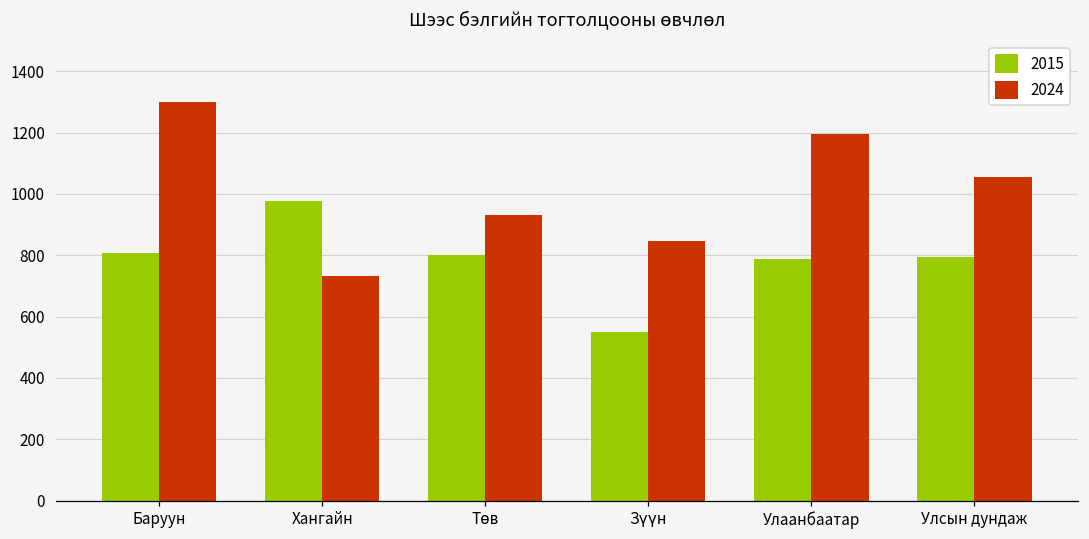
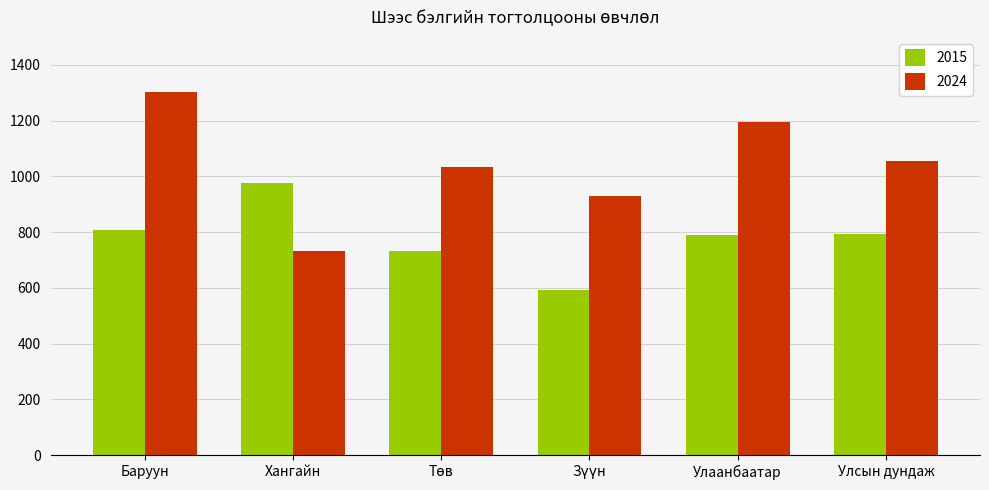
2015, Төв: 800 -> 730
2024, Төв: 930 -> 1030
2015, Зүүн: 550 -> 590
2024, Зүүн: 850 -> 930
